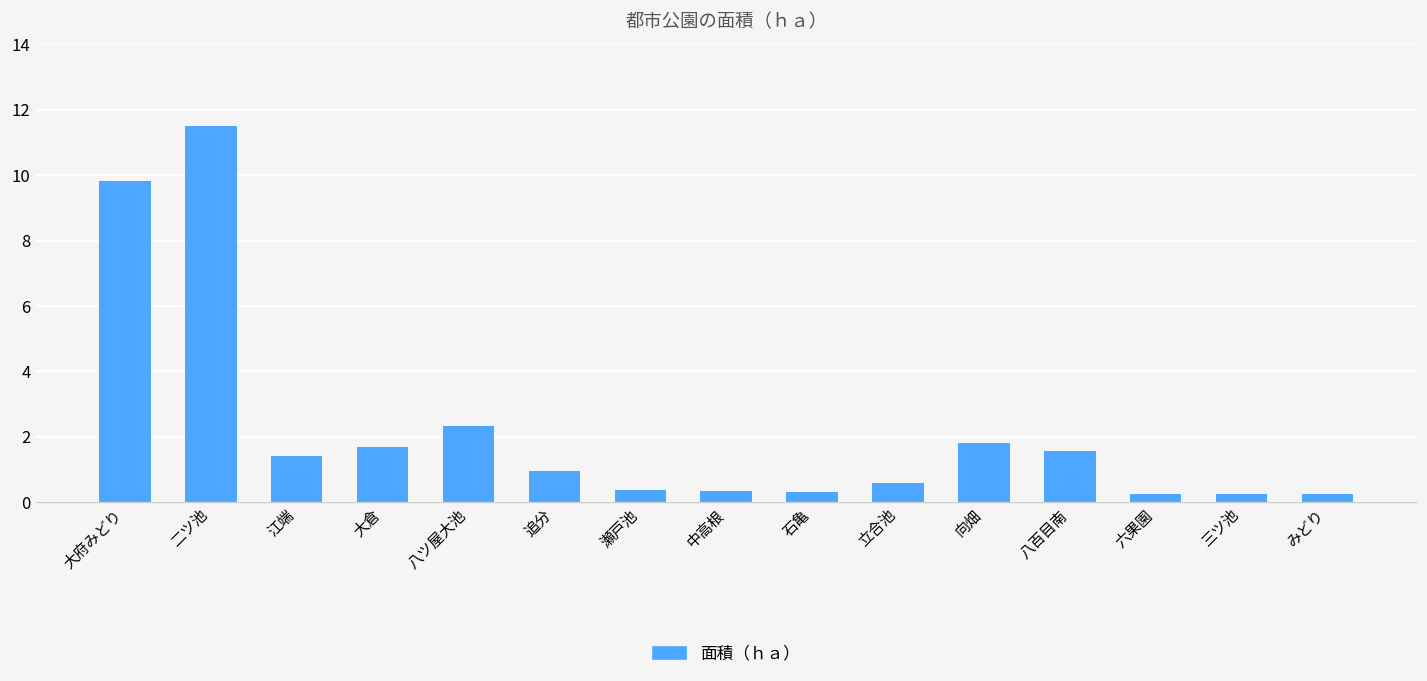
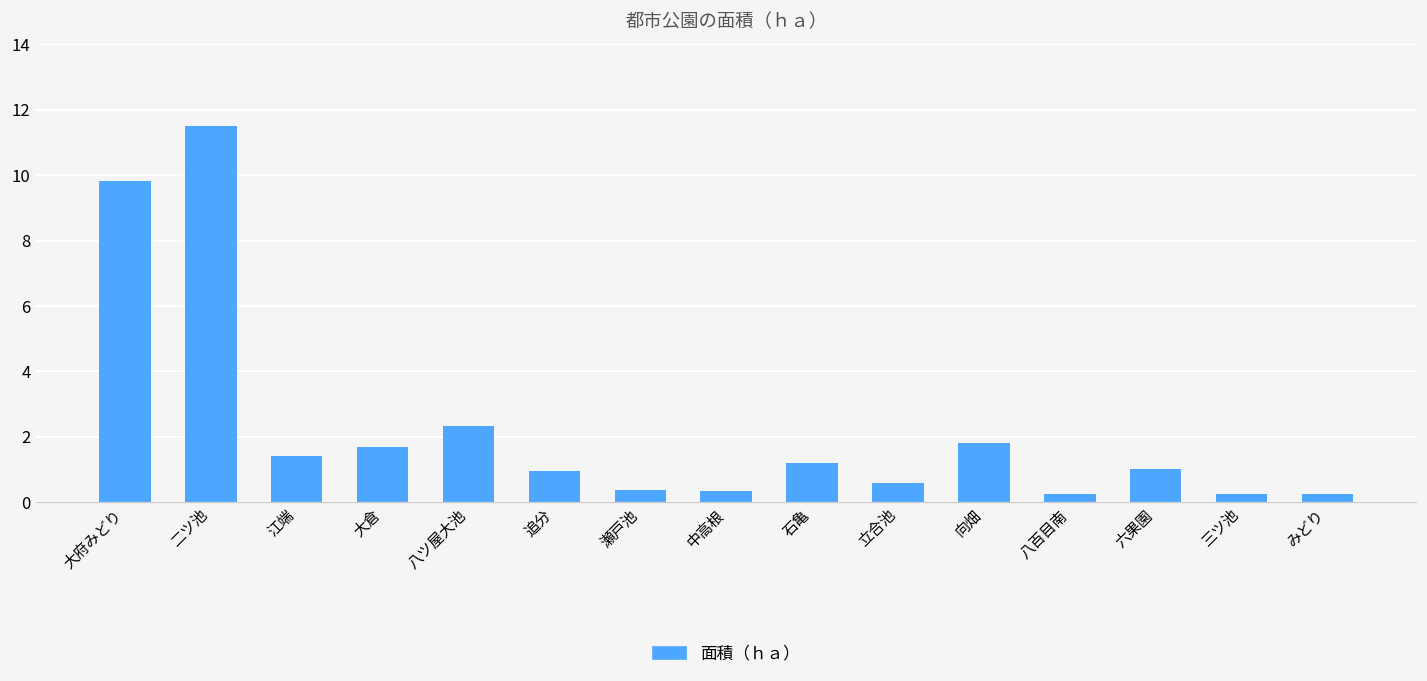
石亀: 0.3 -> 1.2
八百目南: 1.6 -> 0.3
六果園: 0.3 -> 1.0
